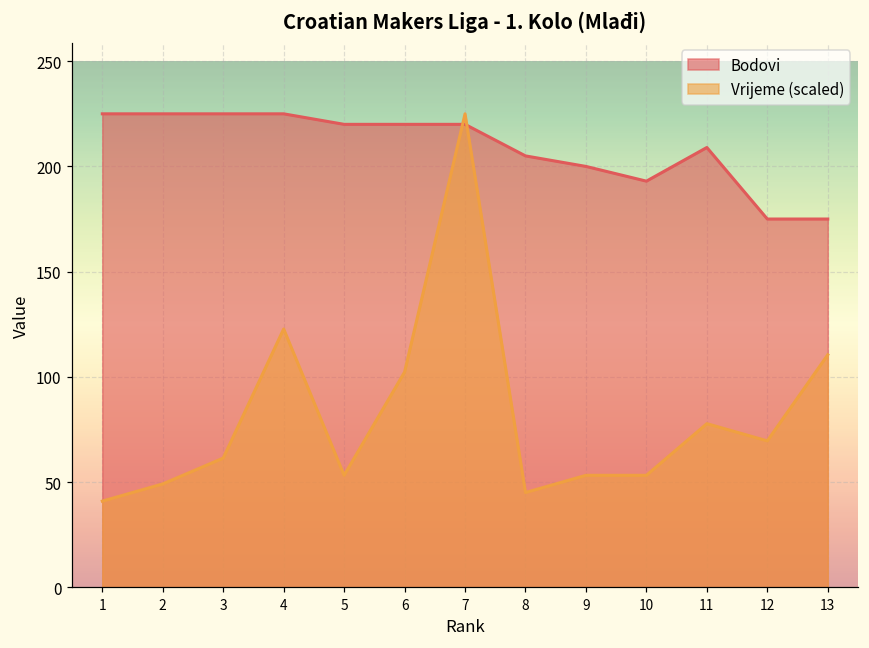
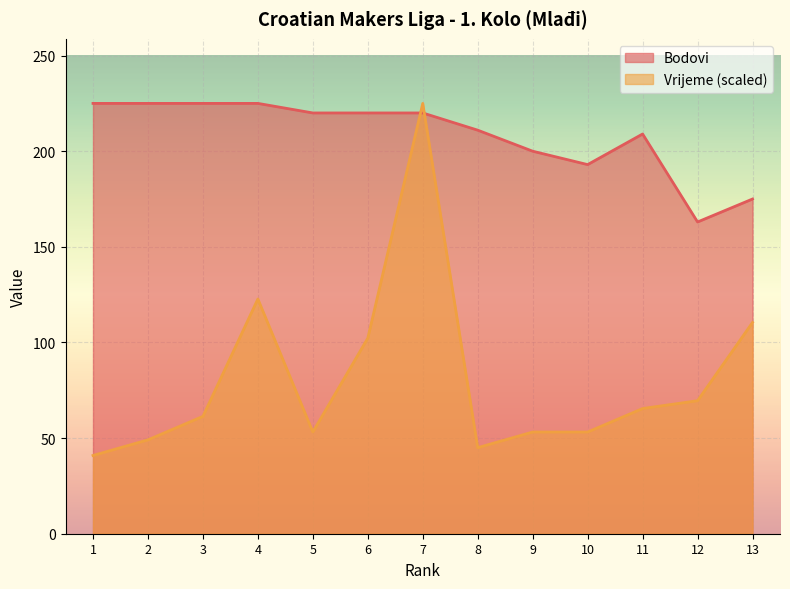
Bodovi, 8: 205 -> 211
Vrijeme (scaled), 11: 78 -> 65
Bodovi, 12: 175 -> 163
